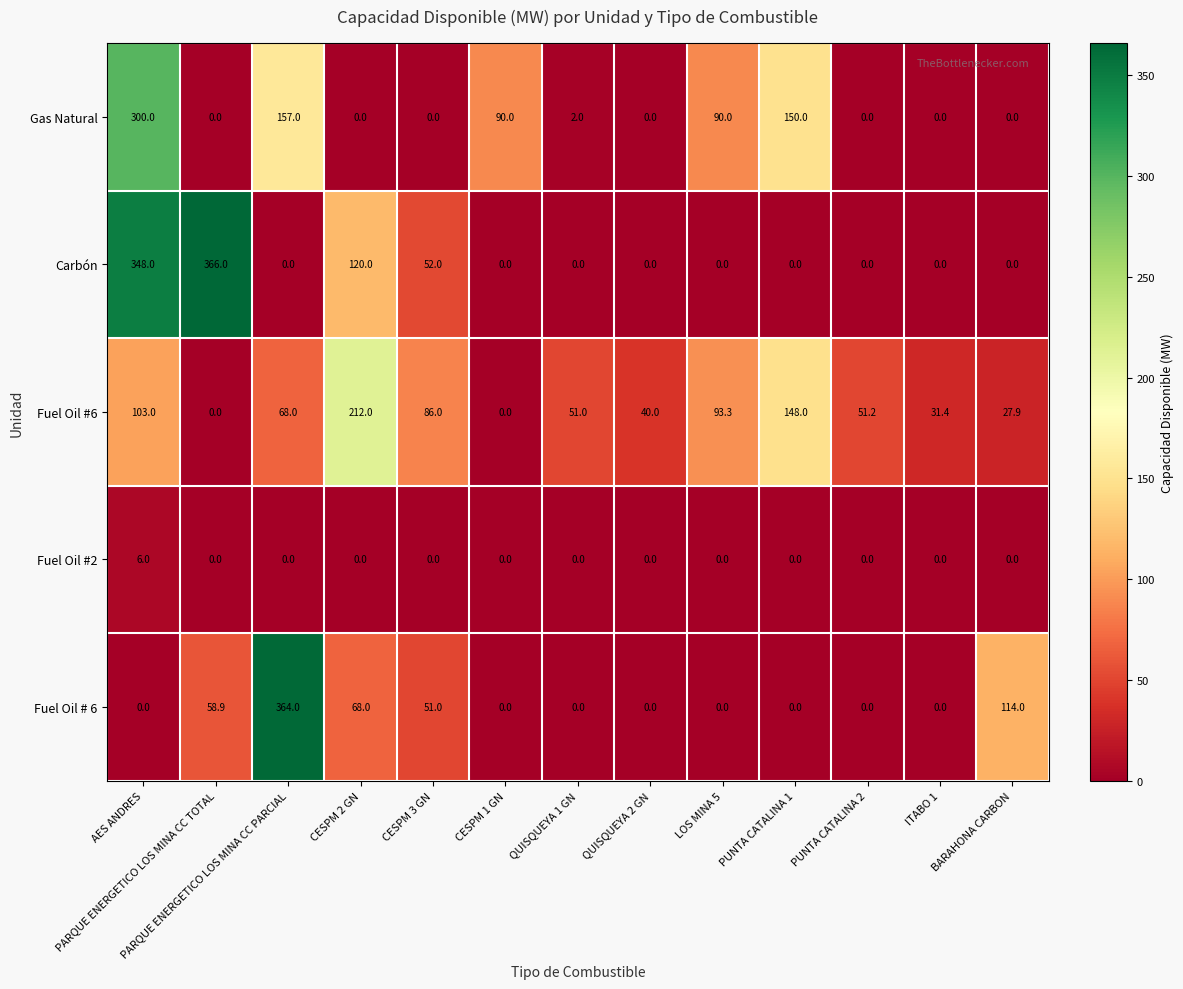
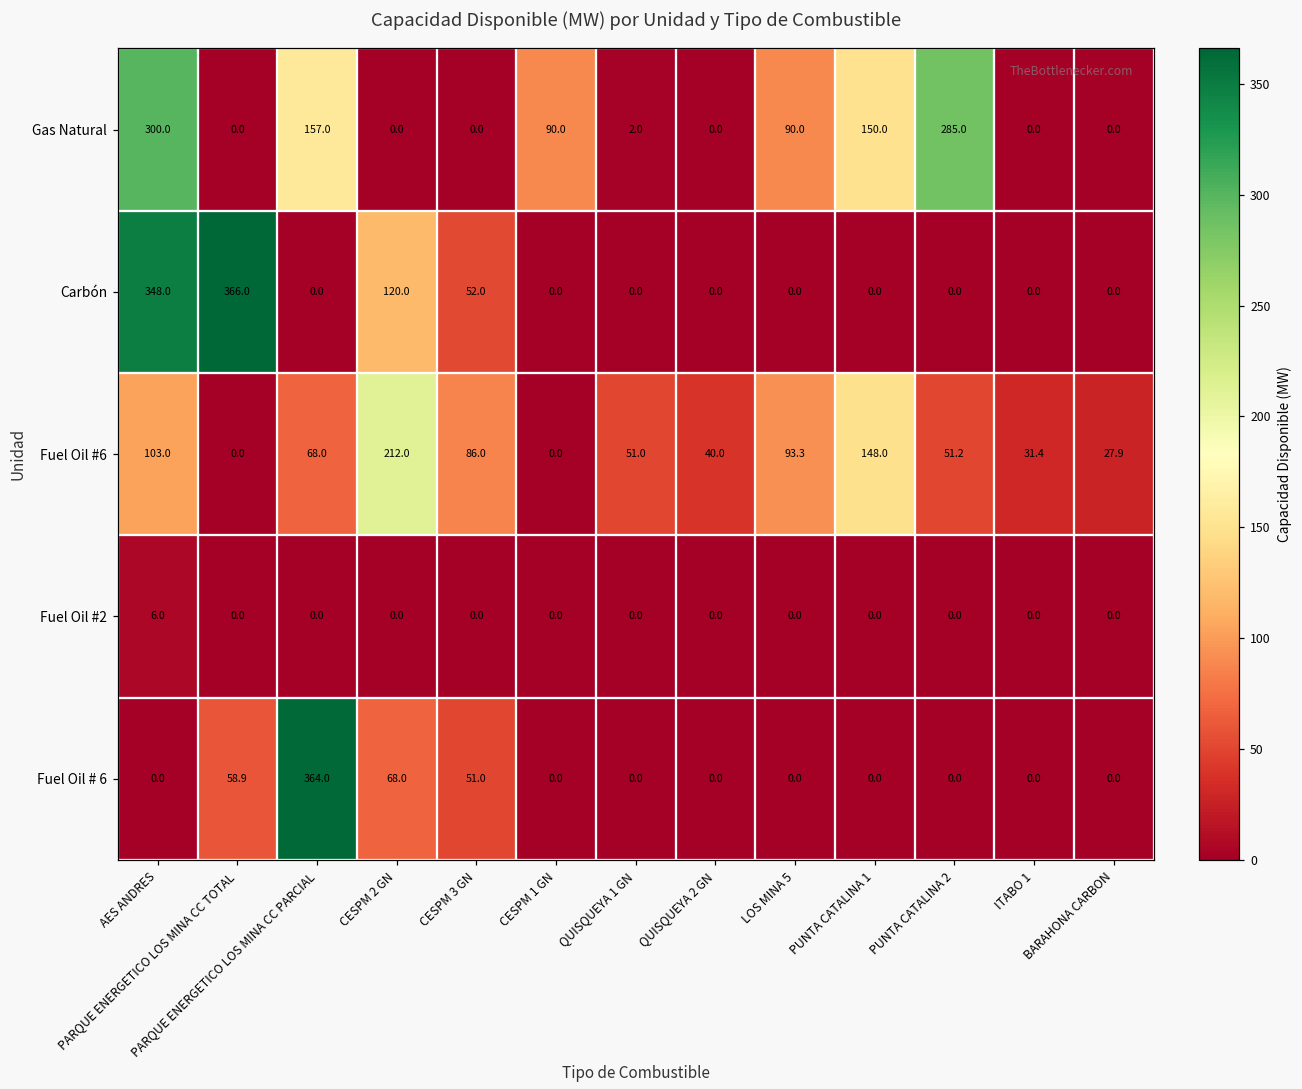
Gas Natural, PUNTA CATALINA 2: 0.0 -> 285.0
Fuel Oil # 6, BARAHONA CARBON: 114.0 -> 0.0
